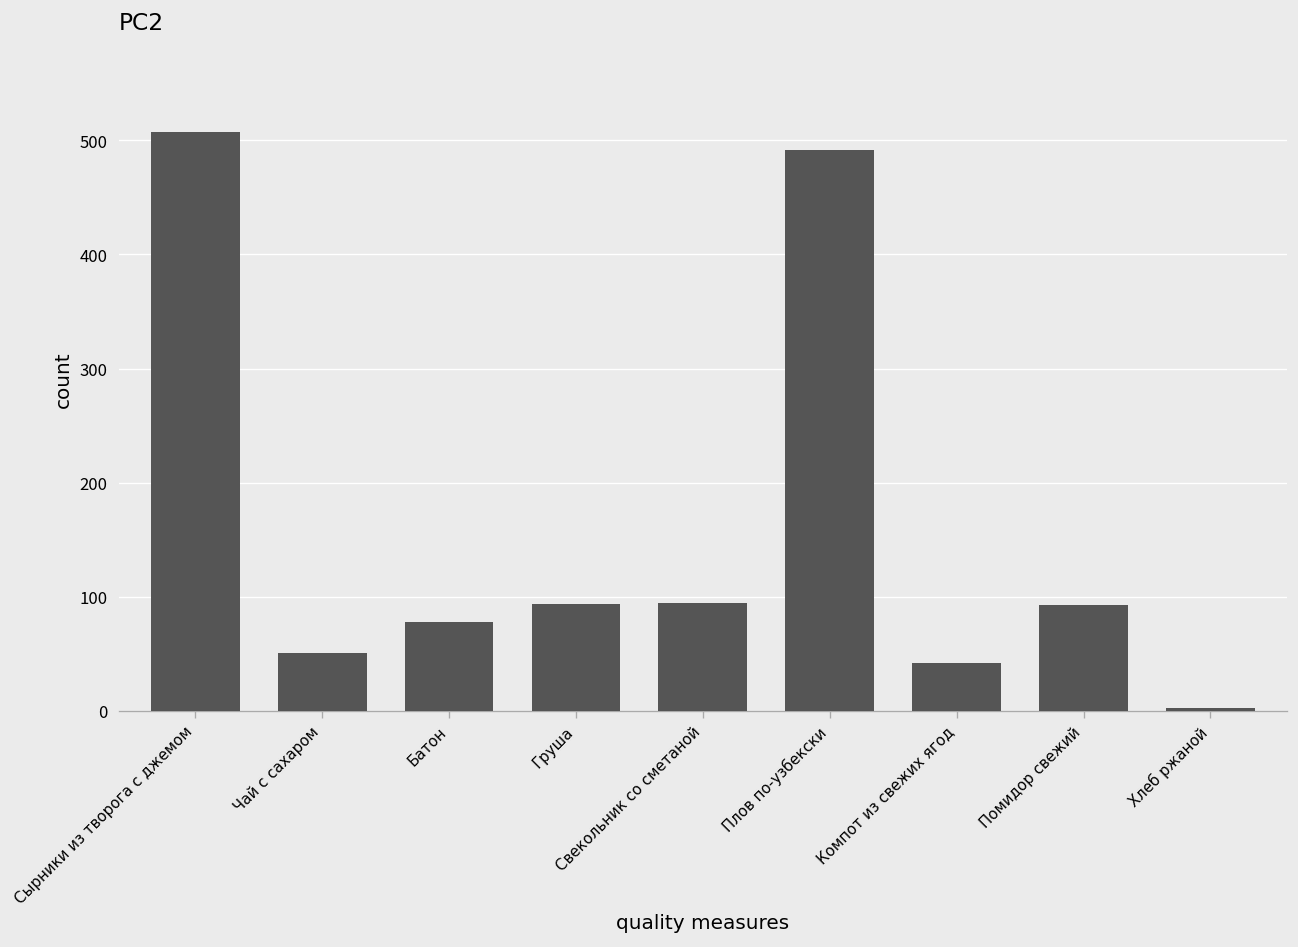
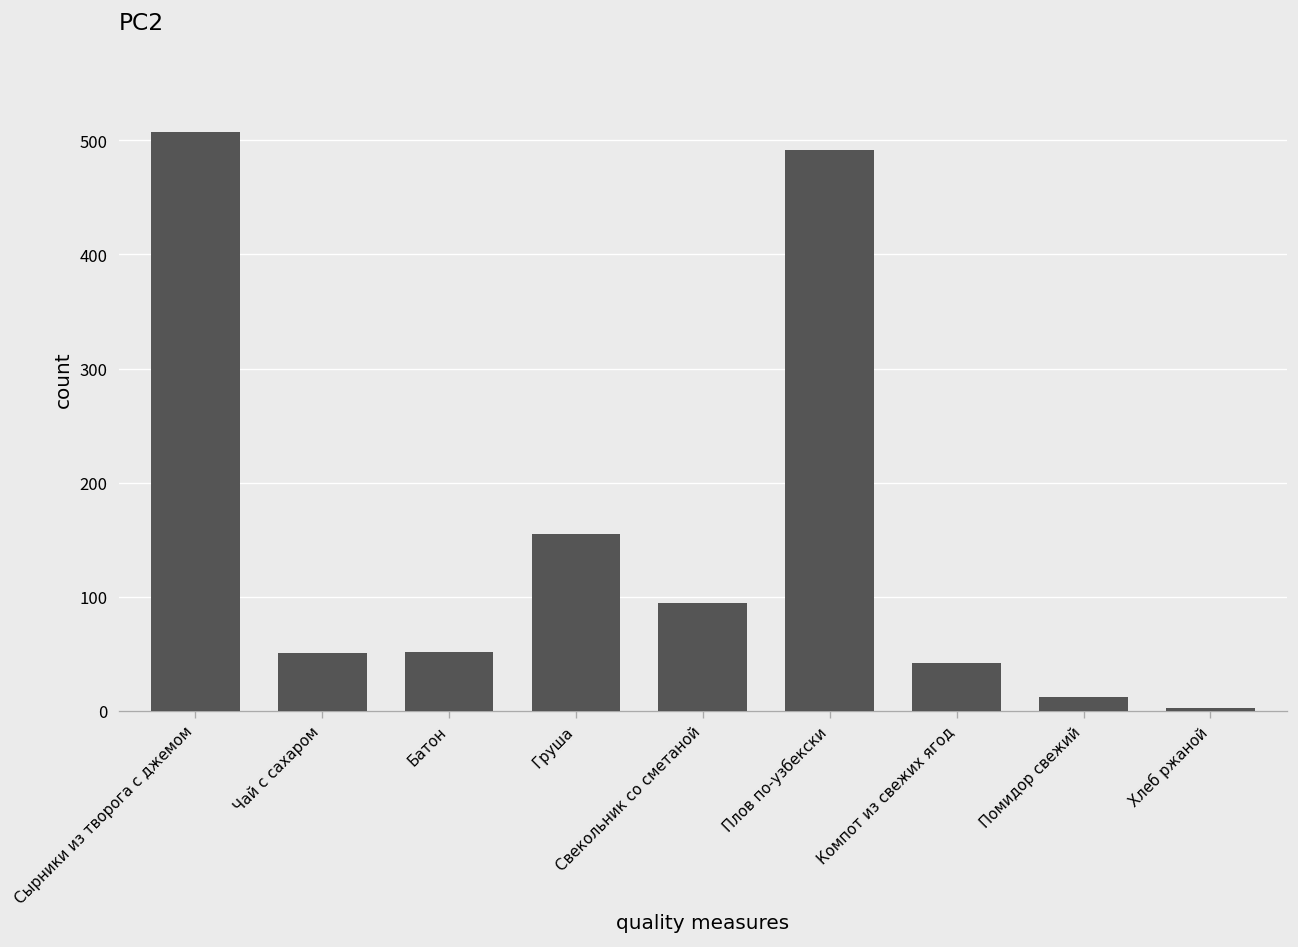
Батон: 80 -> 50
Груша: 90 -> 160
Помидор свежий: 90 -> 10
